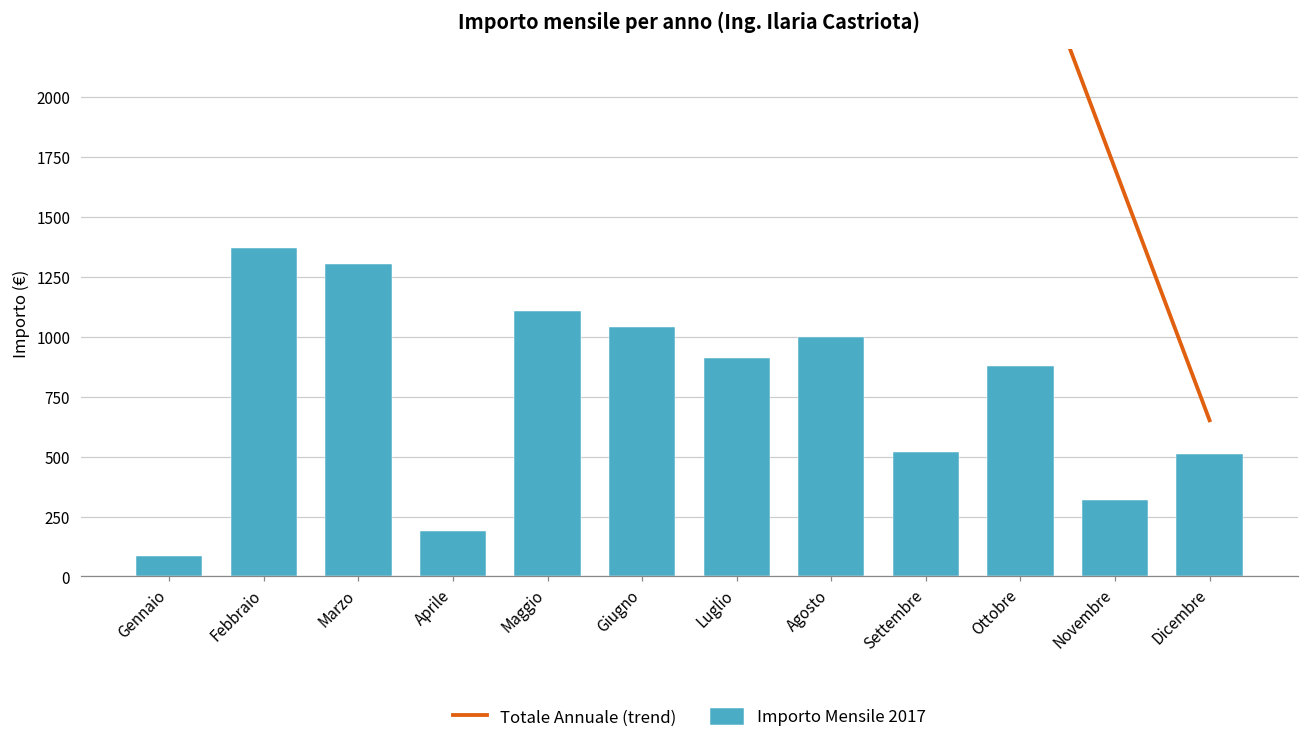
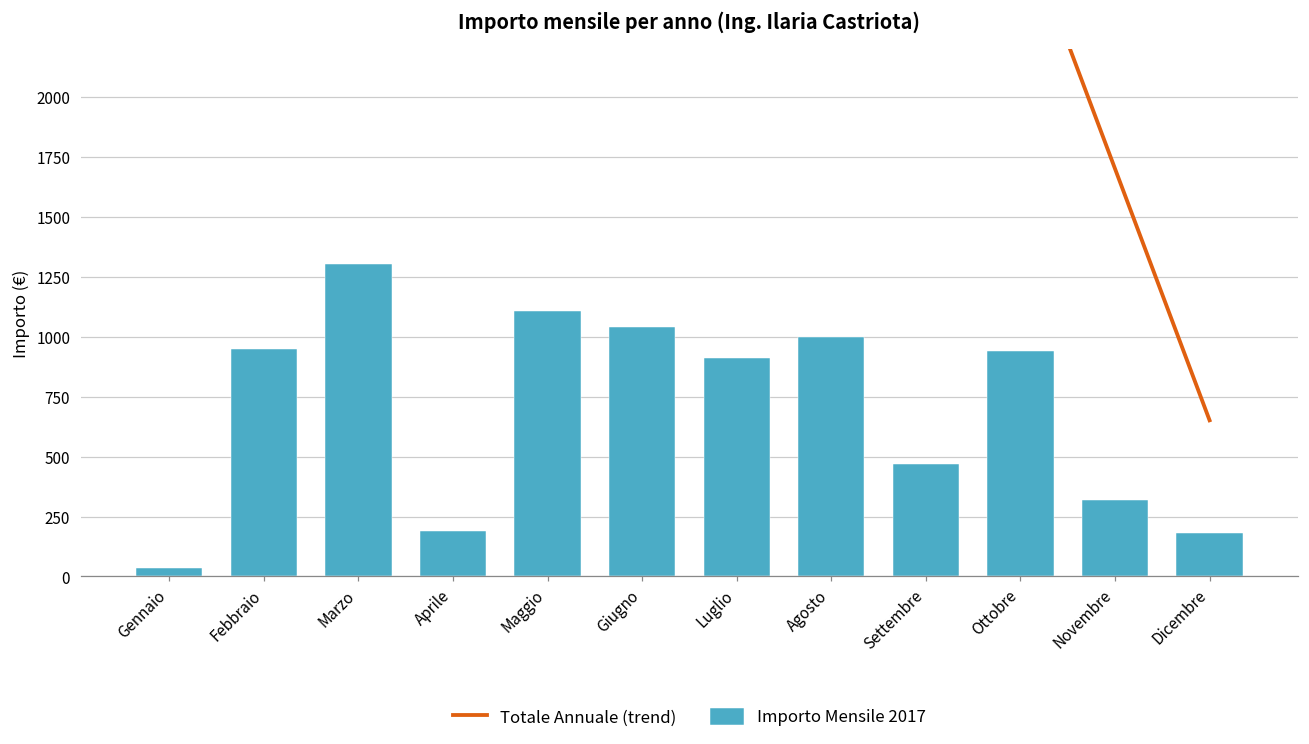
Importo Mensile 2017, Gennaio: 90 -> 30
Importo Mensile 2017, Febbraio: 1370 -> 950
Importo Mensile 2017, Settembre: 520 -> 470
Importo Mensile 2017, Ottobre: 880 -> 940
Importo Mensile 2017, Dicembre: 510 -> 180
